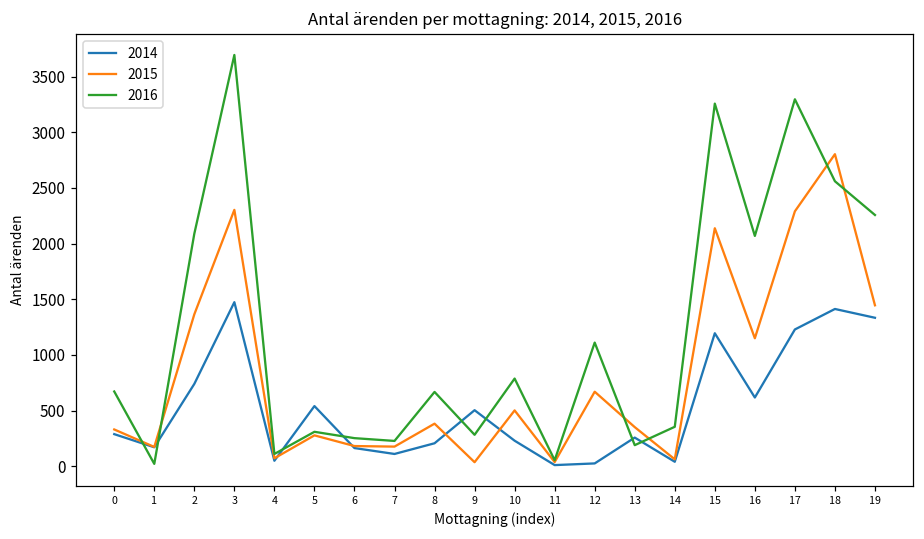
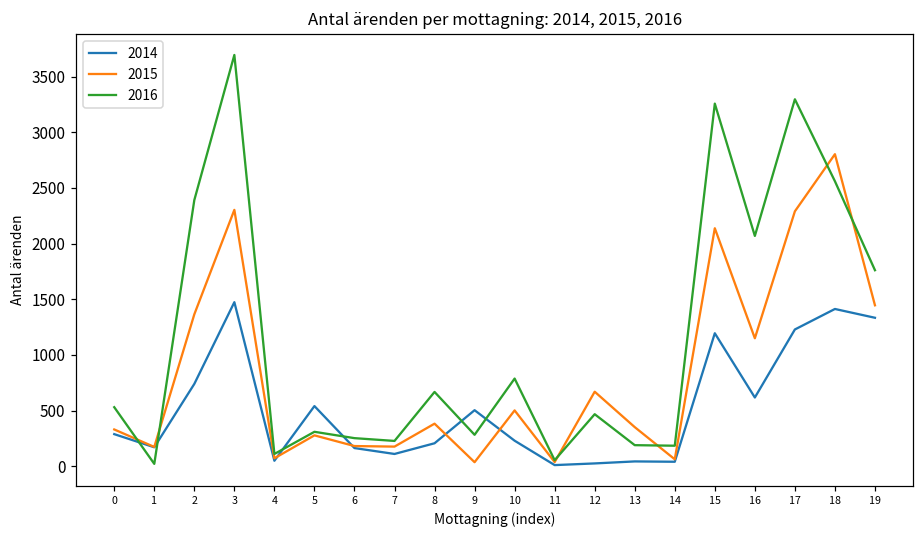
2016, 0: 670 -> 530
2016, 2: 2090 -> 2390
2016, 12: 1110 -> 470
2014, 13: 260 -> 40
2016, 14: 360 -> 190
2016, 19: 2260 -> 1760
